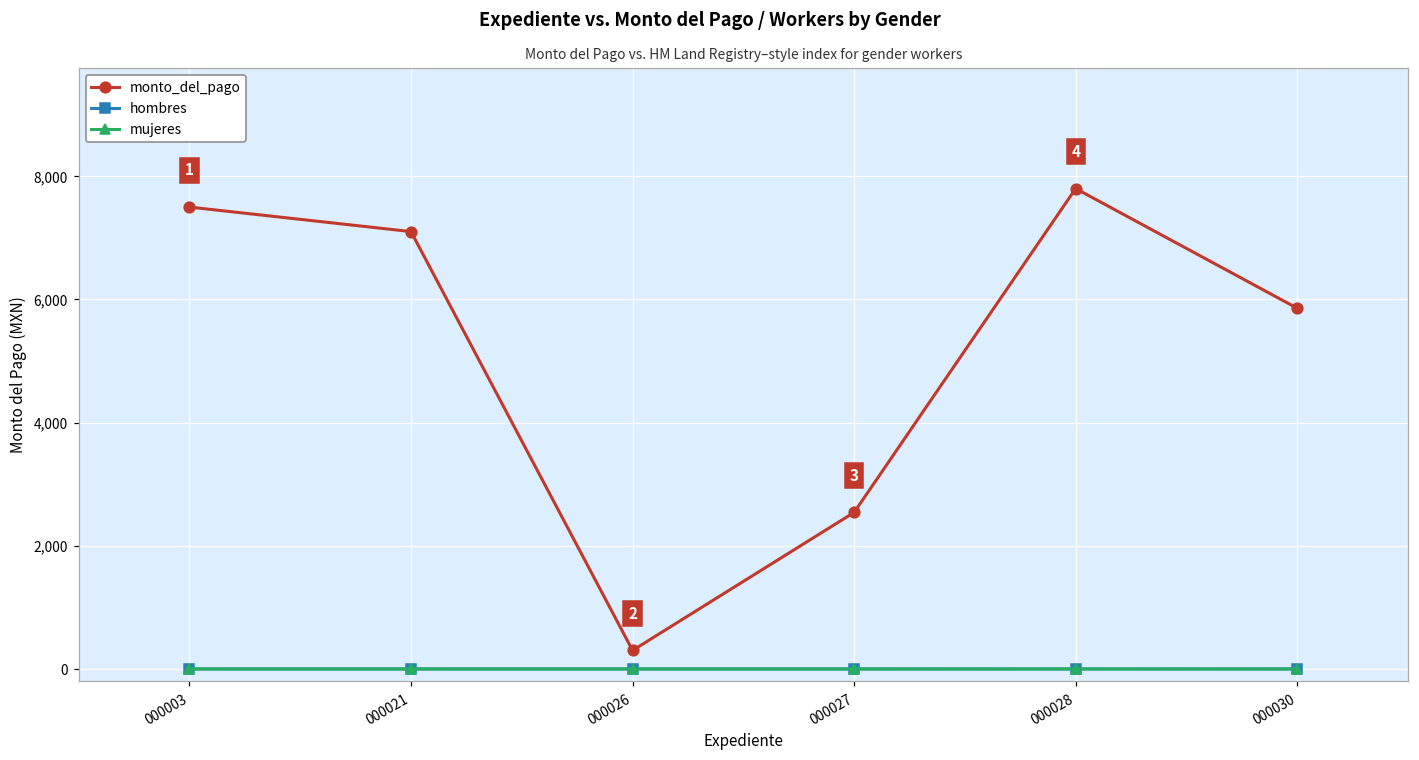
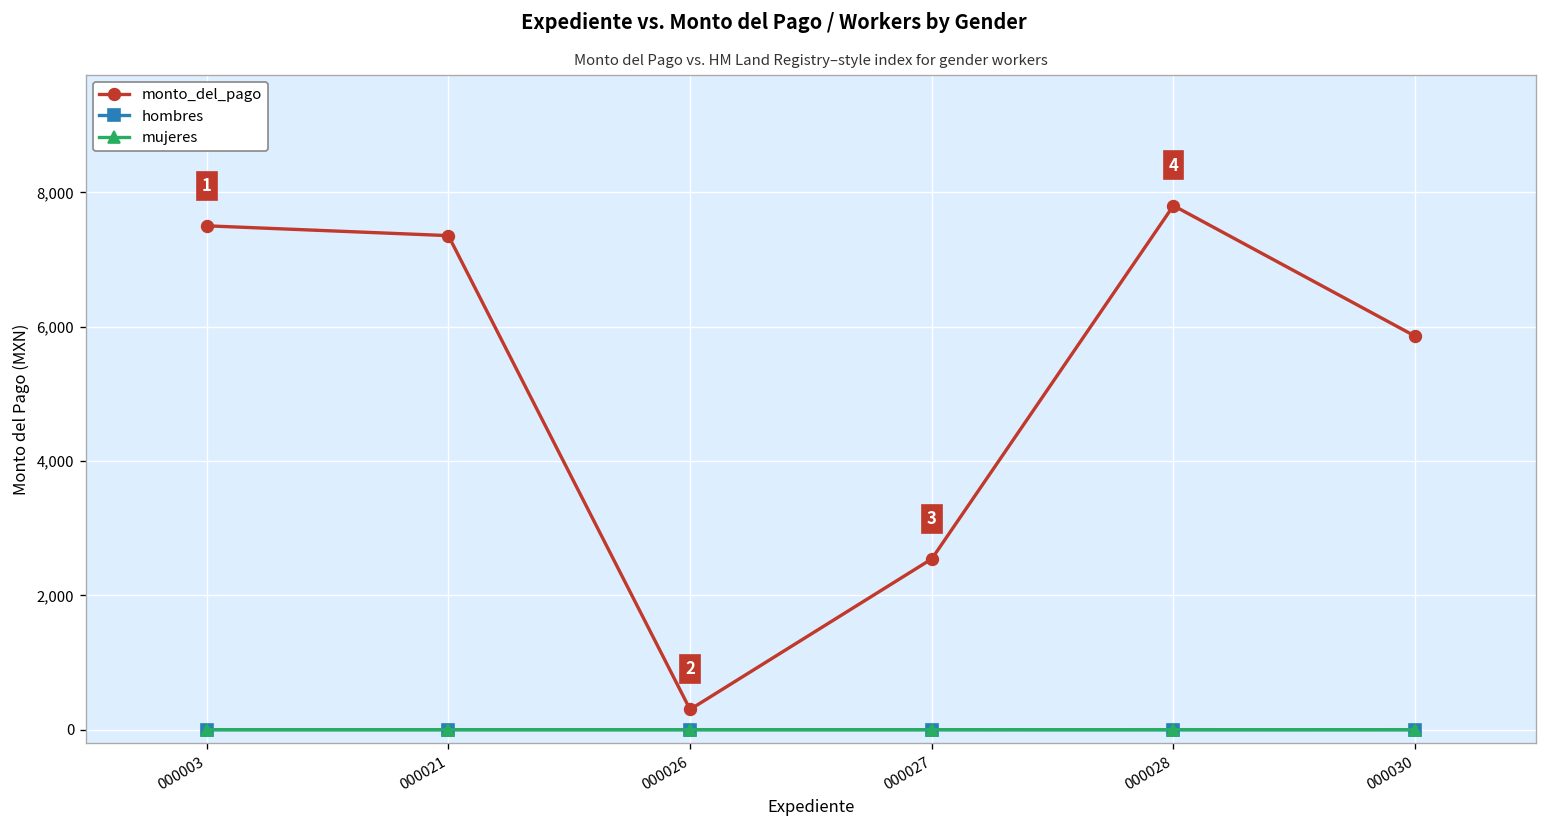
monto_del_pago, 000021: 7,100 -> 7,400
